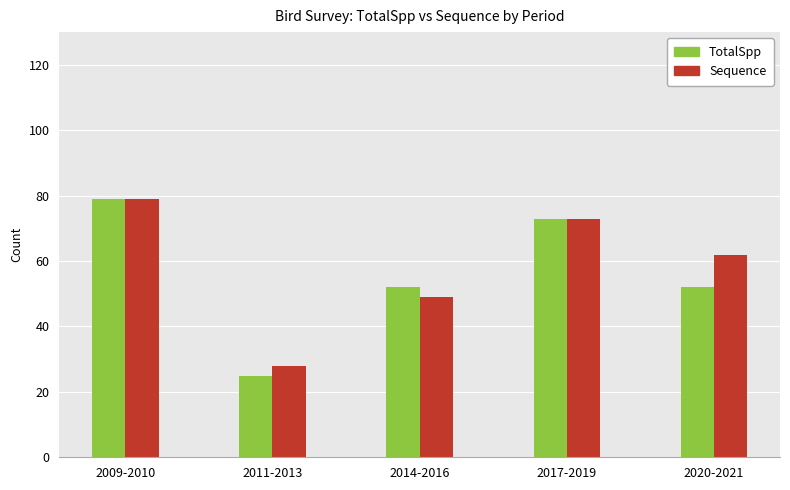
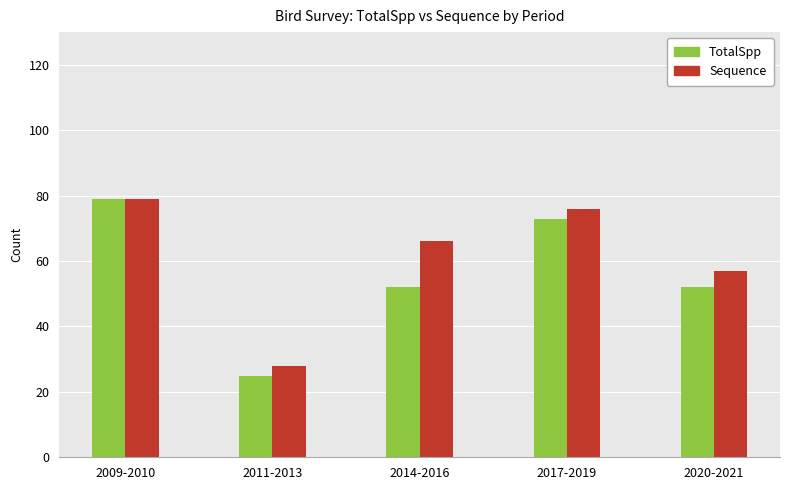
Sequence, 2014-2016: 49 -> 66
Sequence, 2017-2019: 73 -> 76
Sequence, 2020-2021: 62 -> 57
